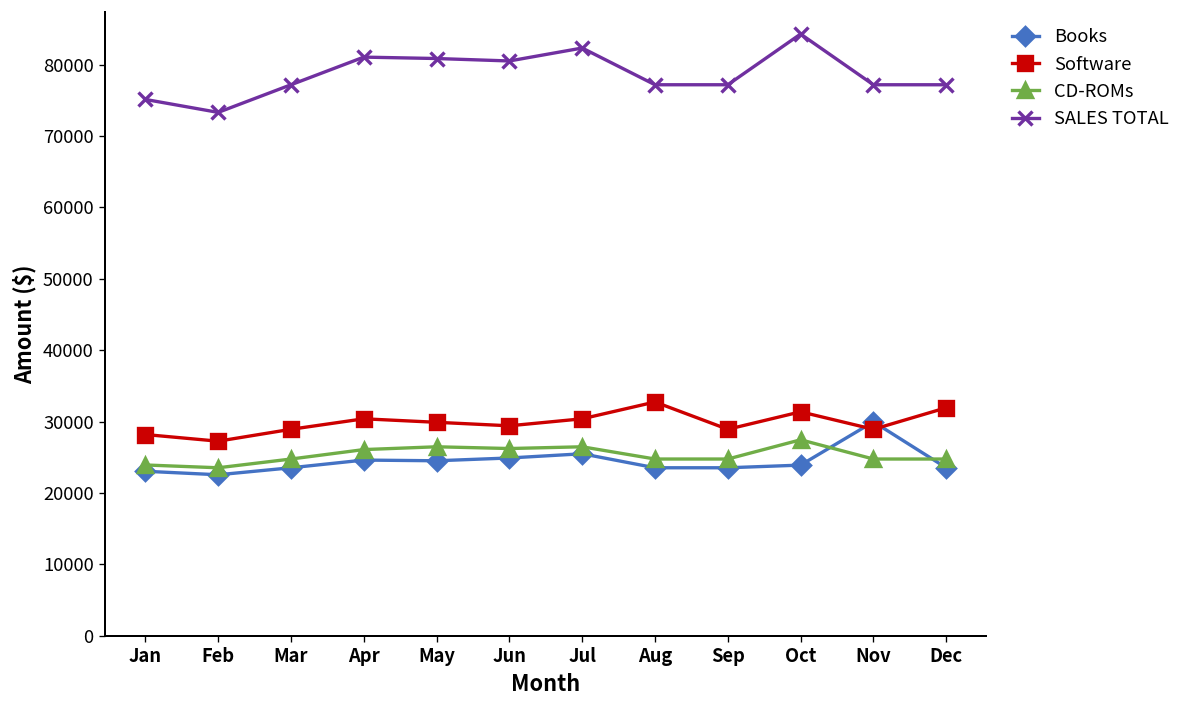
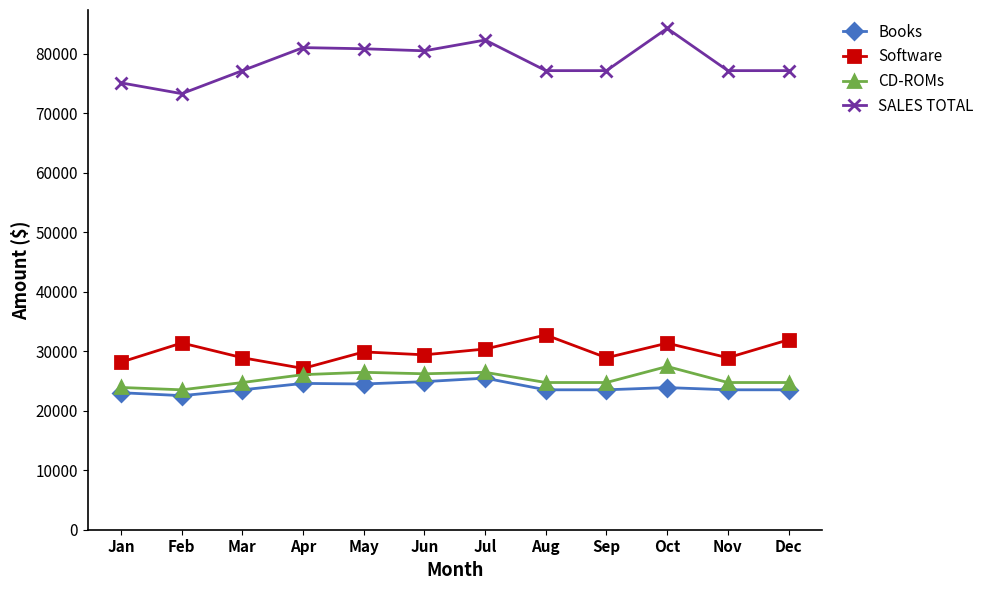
Software, Feb: 27000 -> 31000
Software, Apr: 30000 -> 27000
Books, Nov: 30000 -> 24000
